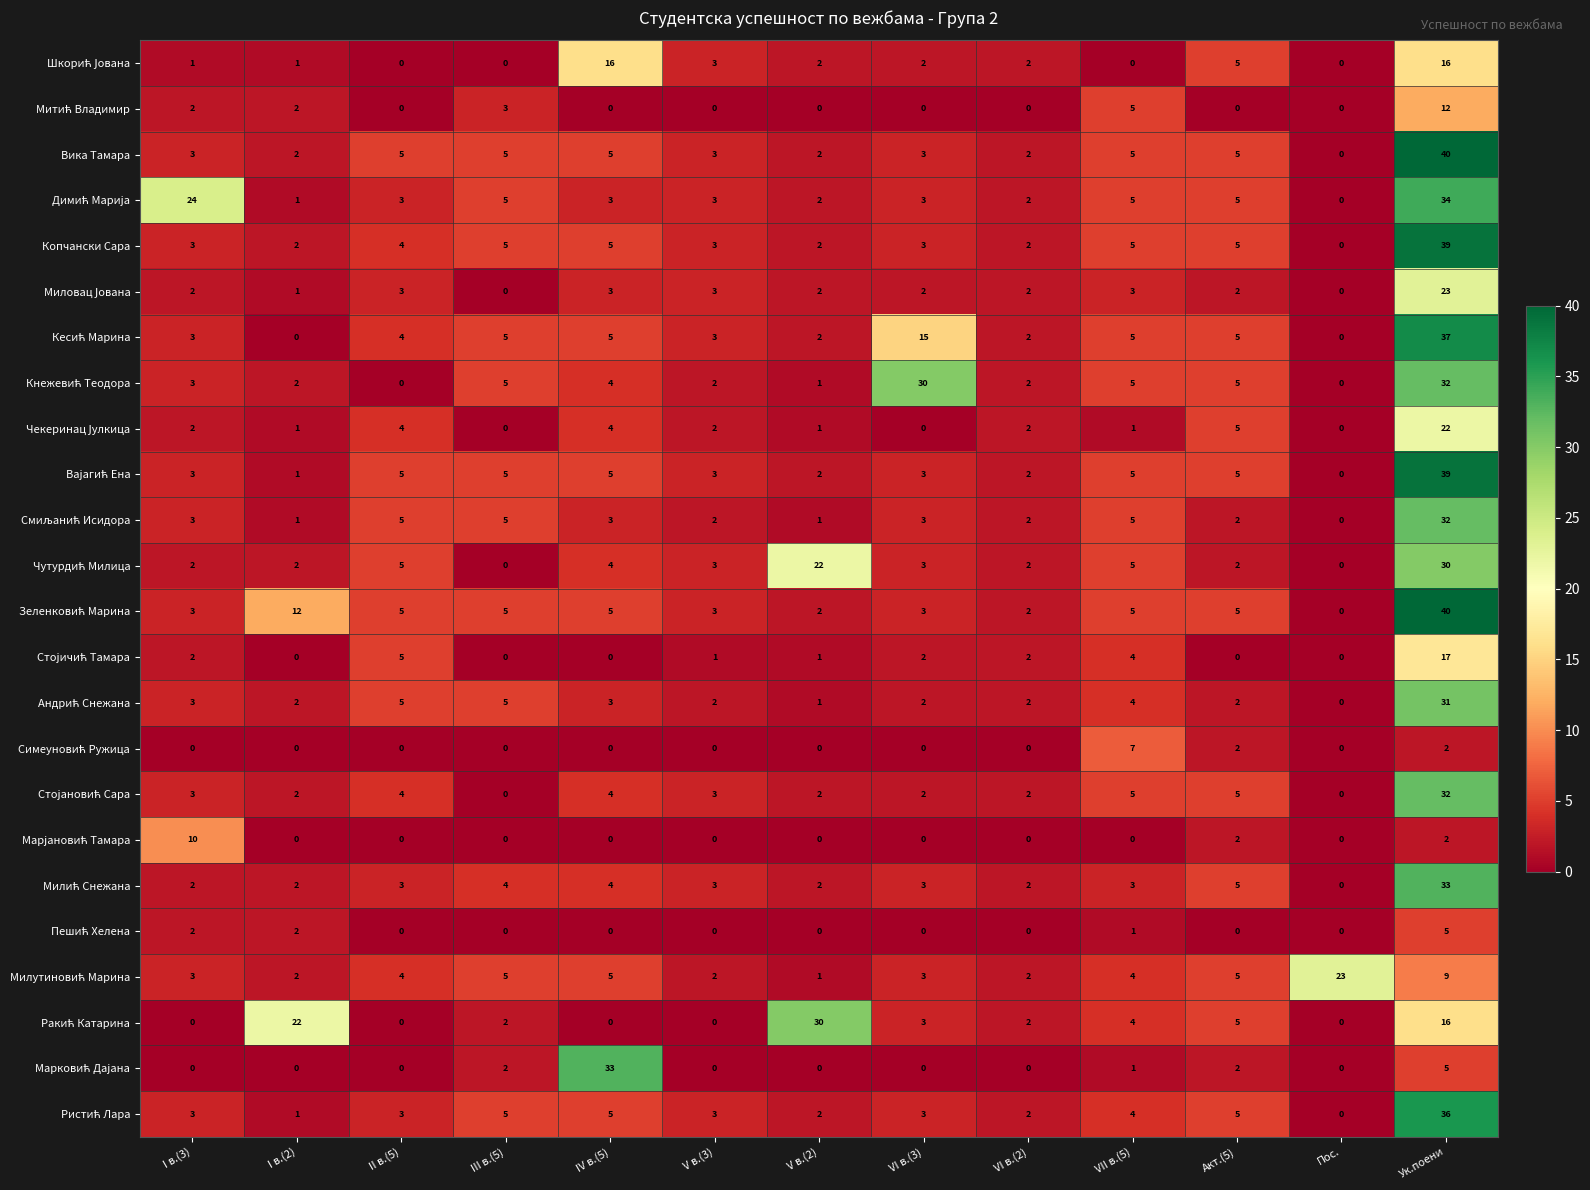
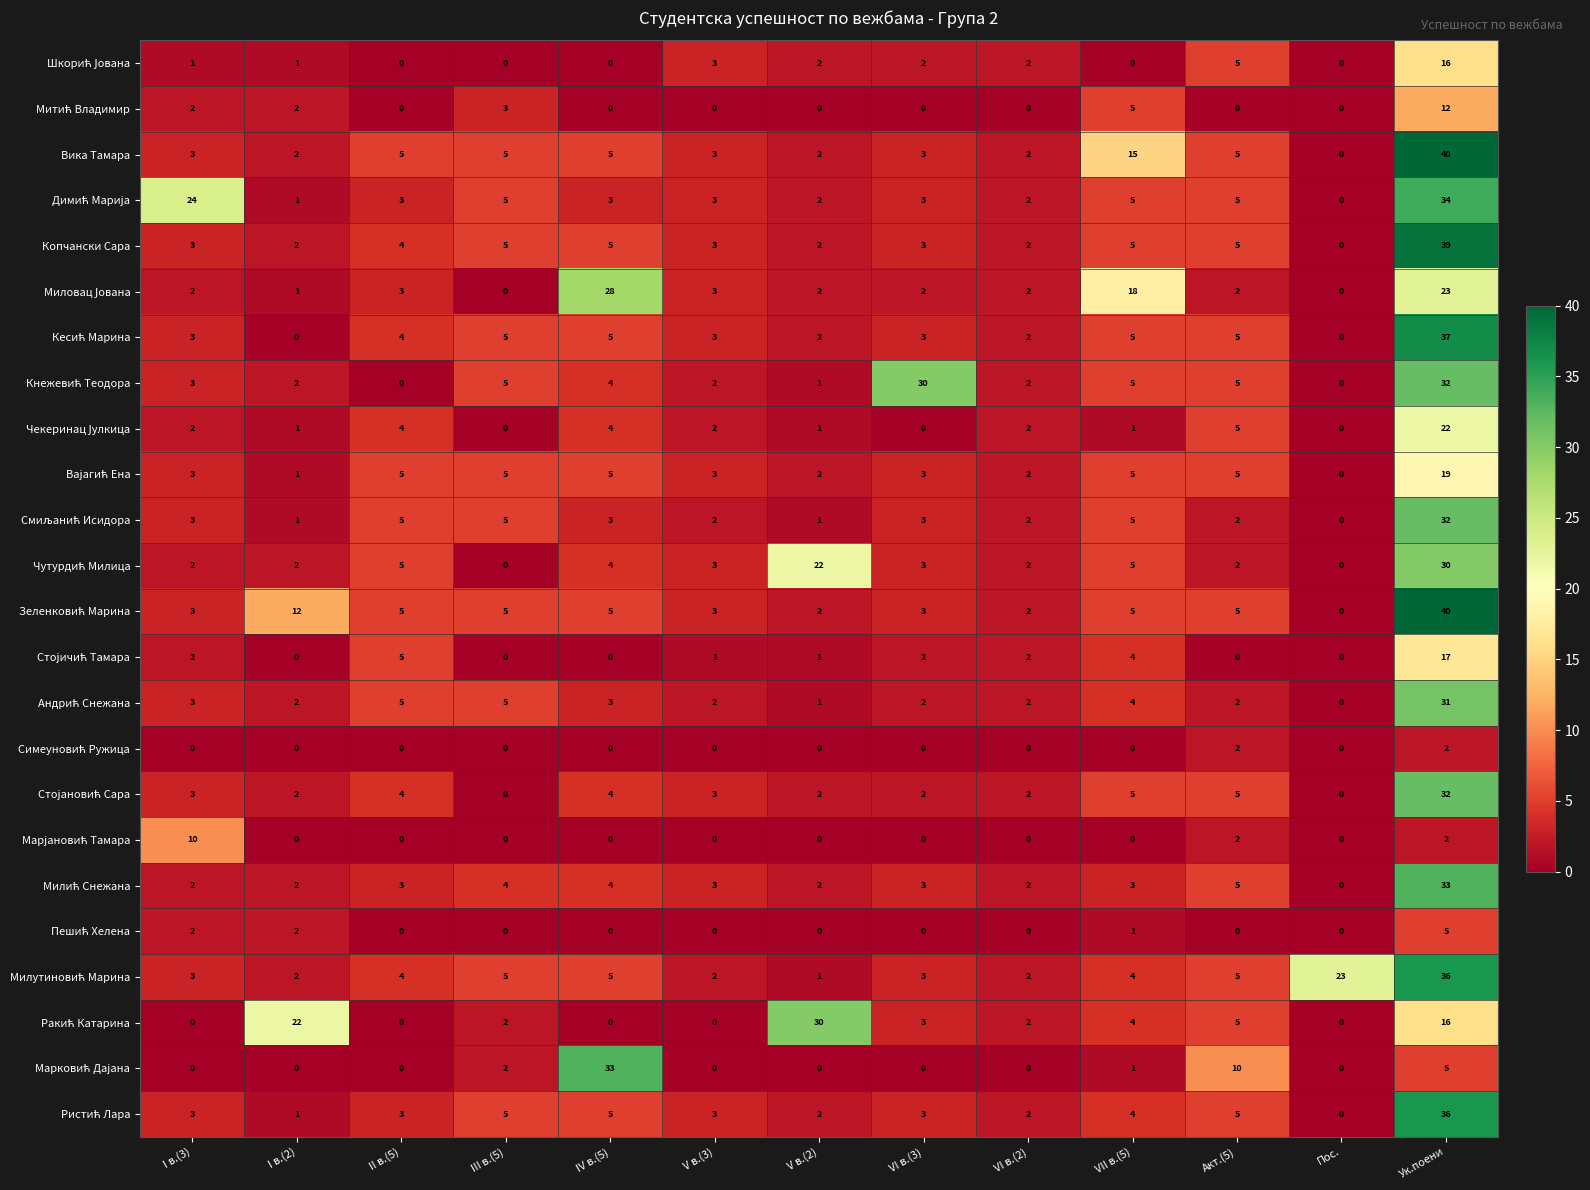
Шкорић Јована, IV в.(5): 16 -> 0
Вика Тамара, VII в.(5): 5 -> 15
Миловац Јована, IV в.(5): 3 -> 28
Миловац Јована, VII в.(5): 3 -> 18
Кесић Марина, VI в.(3): 15 -> 3
Вајагић Ена, Ук.поени: 39 -> 19
Симеуновић Ружица, VII в.(5): 7 -> 0
Милутиновић Марина, Ук.поени: 9 -> 36
Марковић Дајана, Акт.(5): 2 -> 10
